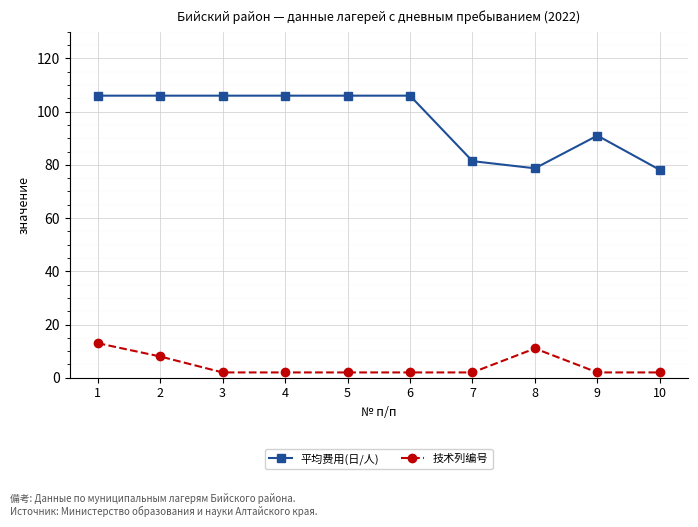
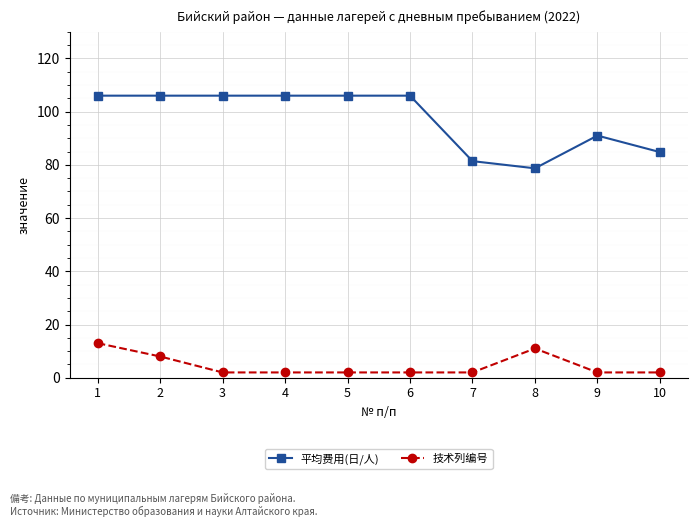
平均费用(日/人), 10: 78 -> 85
